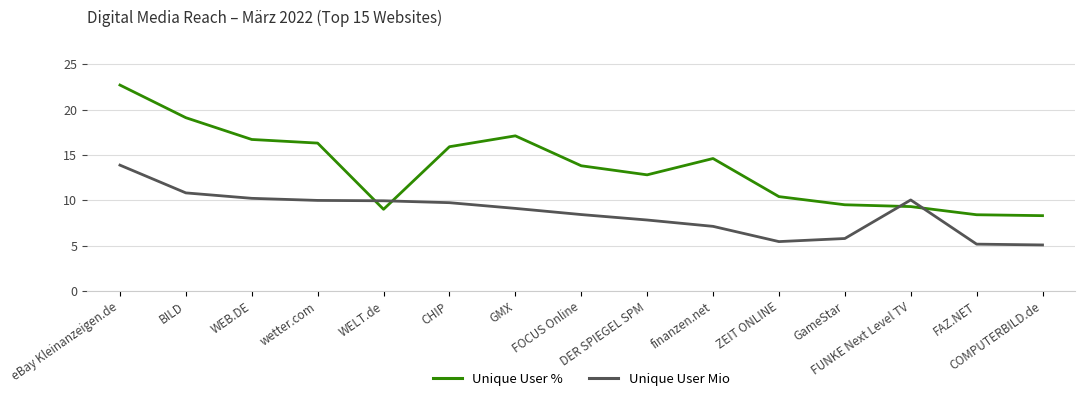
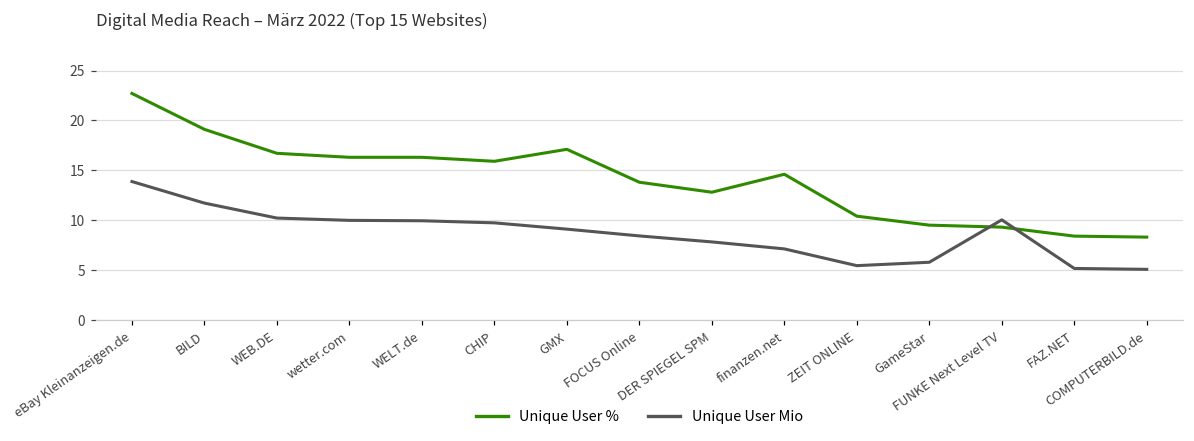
Unique User Mio, BILD: 11 -> 12
Unique User %, WELT.de: 9 -> 16
